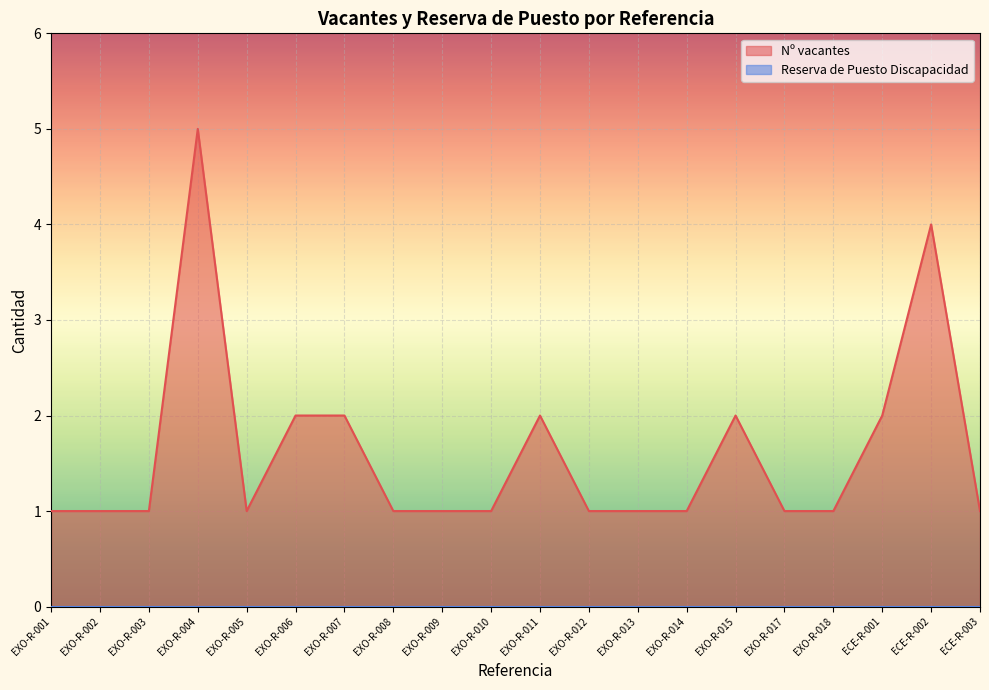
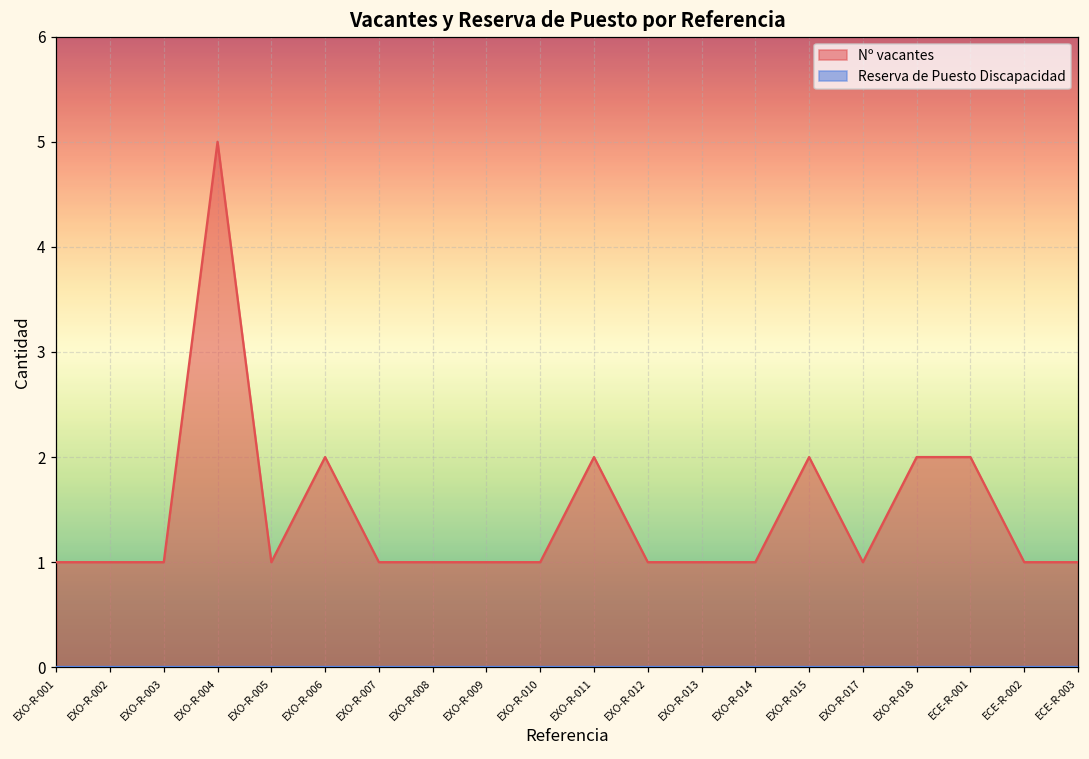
Nº vacantes, EXO-R-007: 2 -> 1
Nº vacantes, EXO-R-018: 1 -> 2
Nº vacantes, ECE-R-002: 4 -> 1
